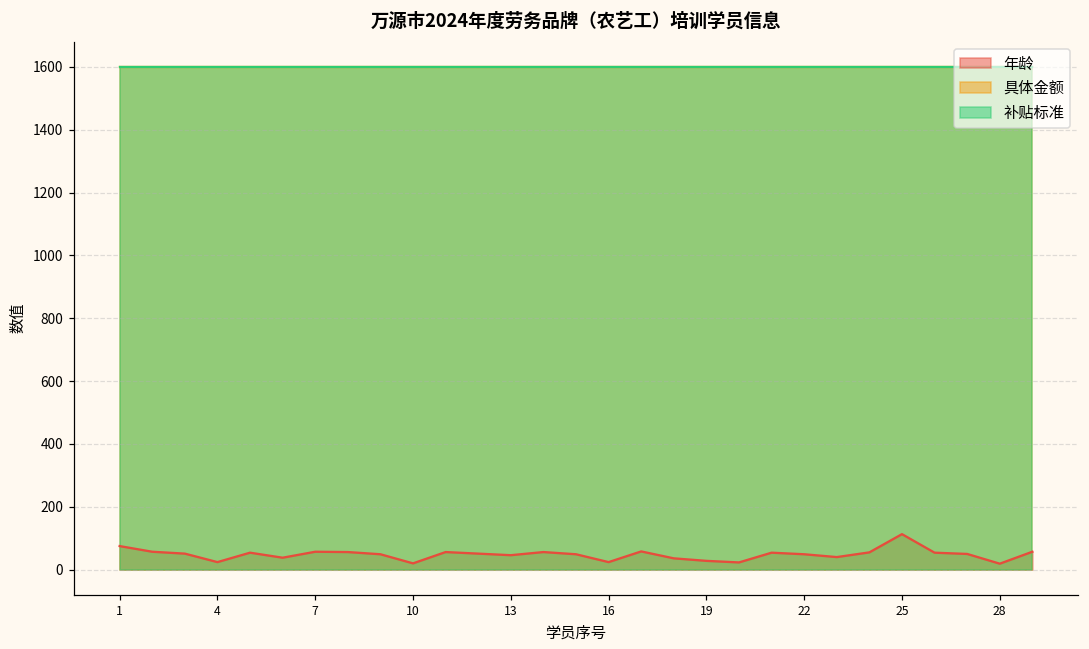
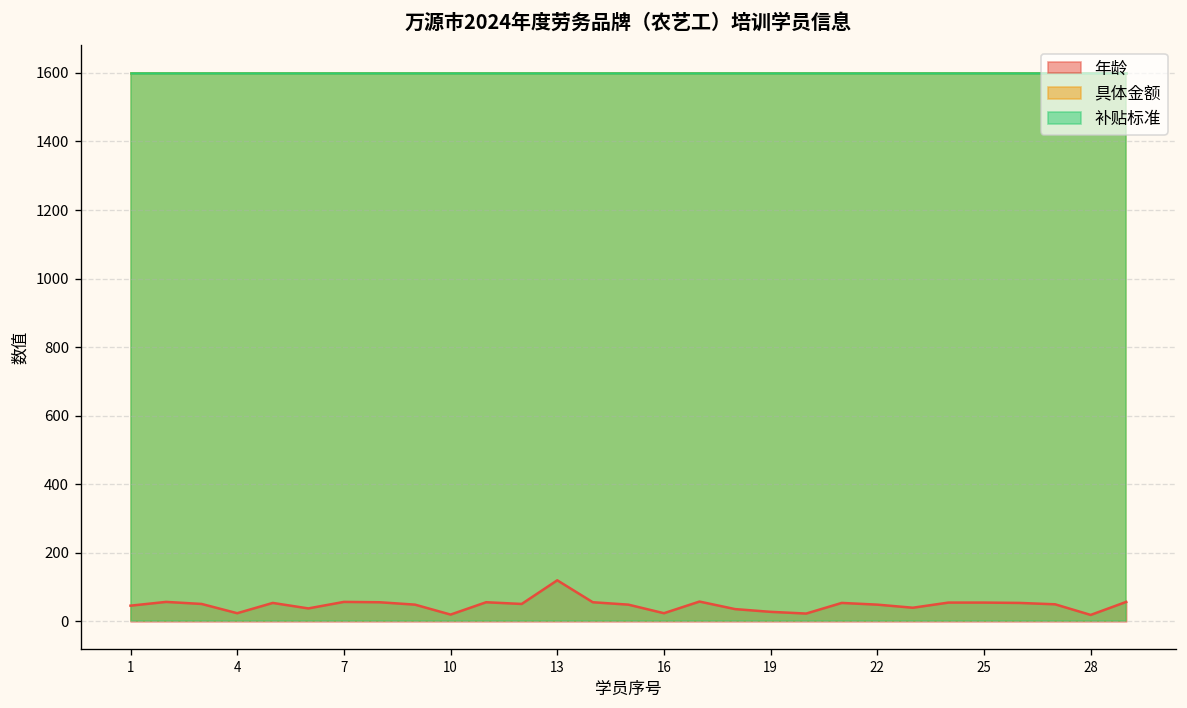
年龄, 1: 80 -> 50
年龄, 13: 50 -> 120
年龄, 25: 110 -> 60
